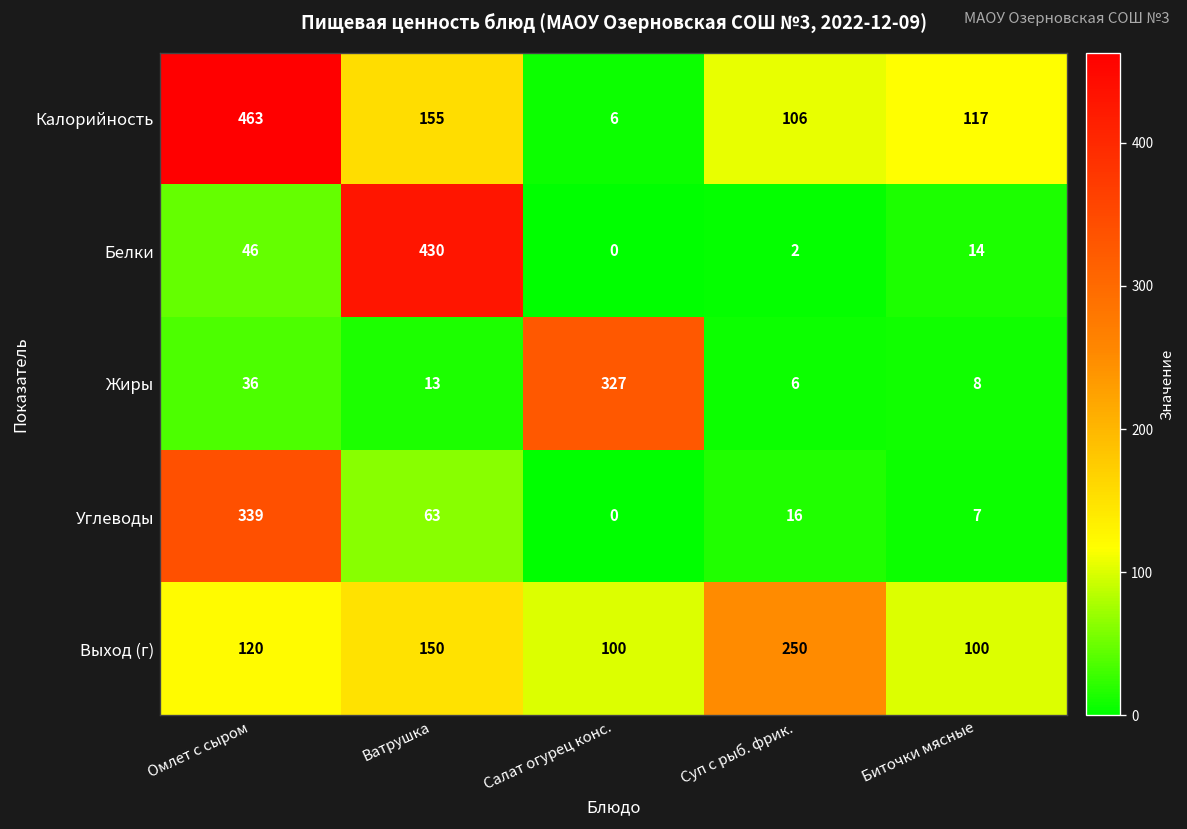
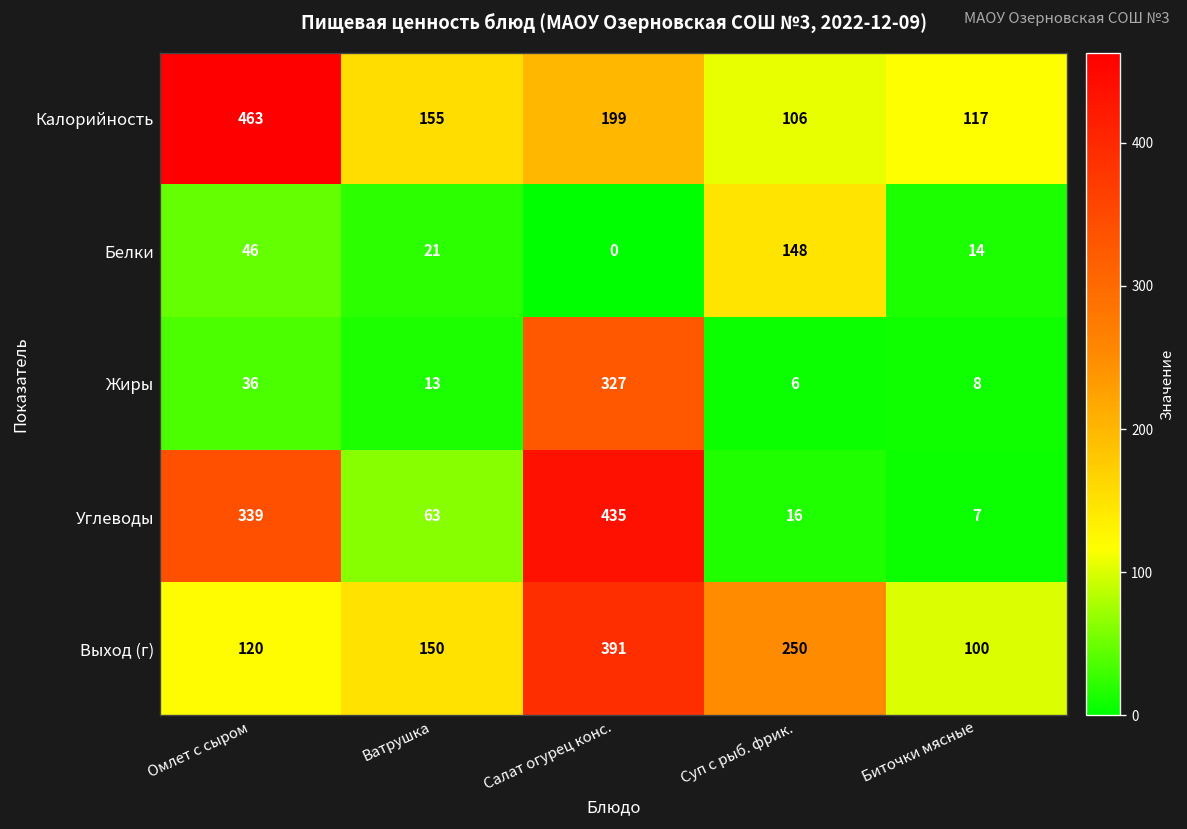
Калорийность, Салат огурец конс.: 6 -> 199
Белки, Ватрушка: 430 -> 21
Белки, Суп с рыб. фрик.: 2 -> 148
Углеводы, Салат огурец конс.: 0 -> 435
Выход (г), Салат огурец конс.: 100 -> 391
